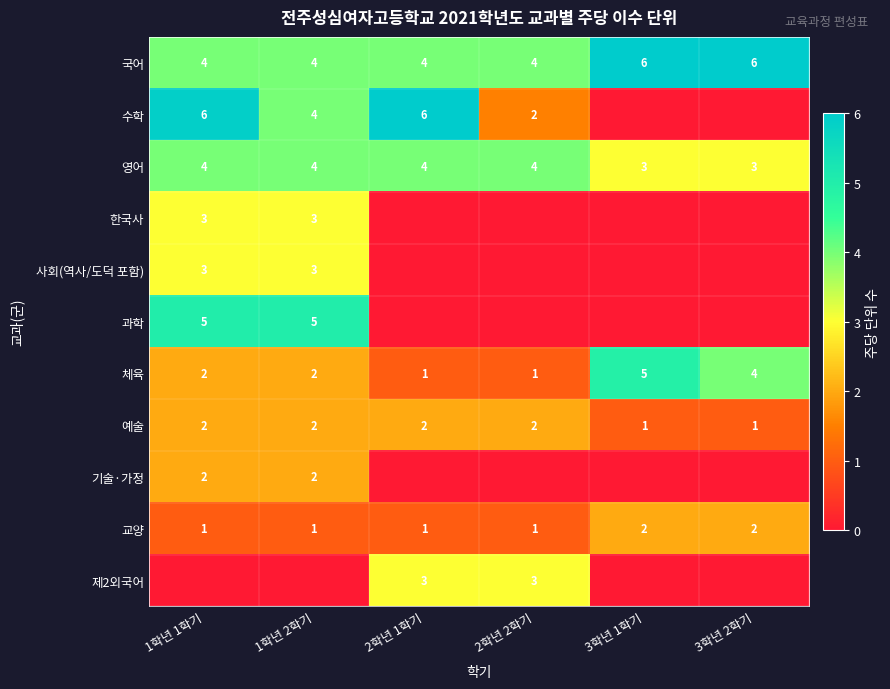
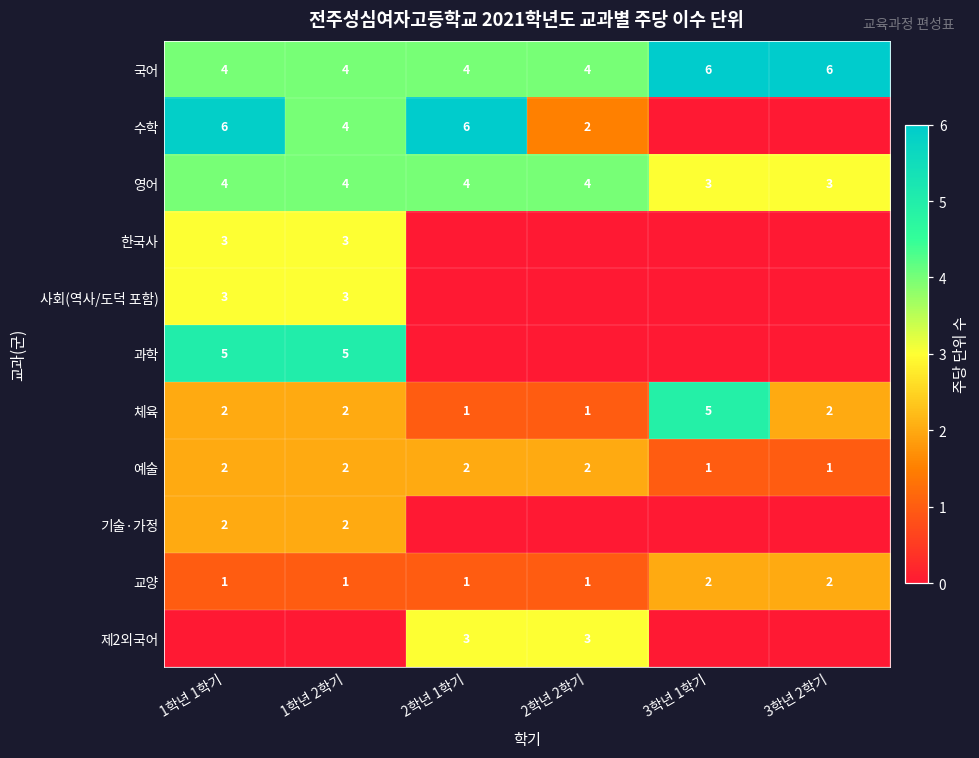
체육, 3학년 2학기: 4 -> 2
